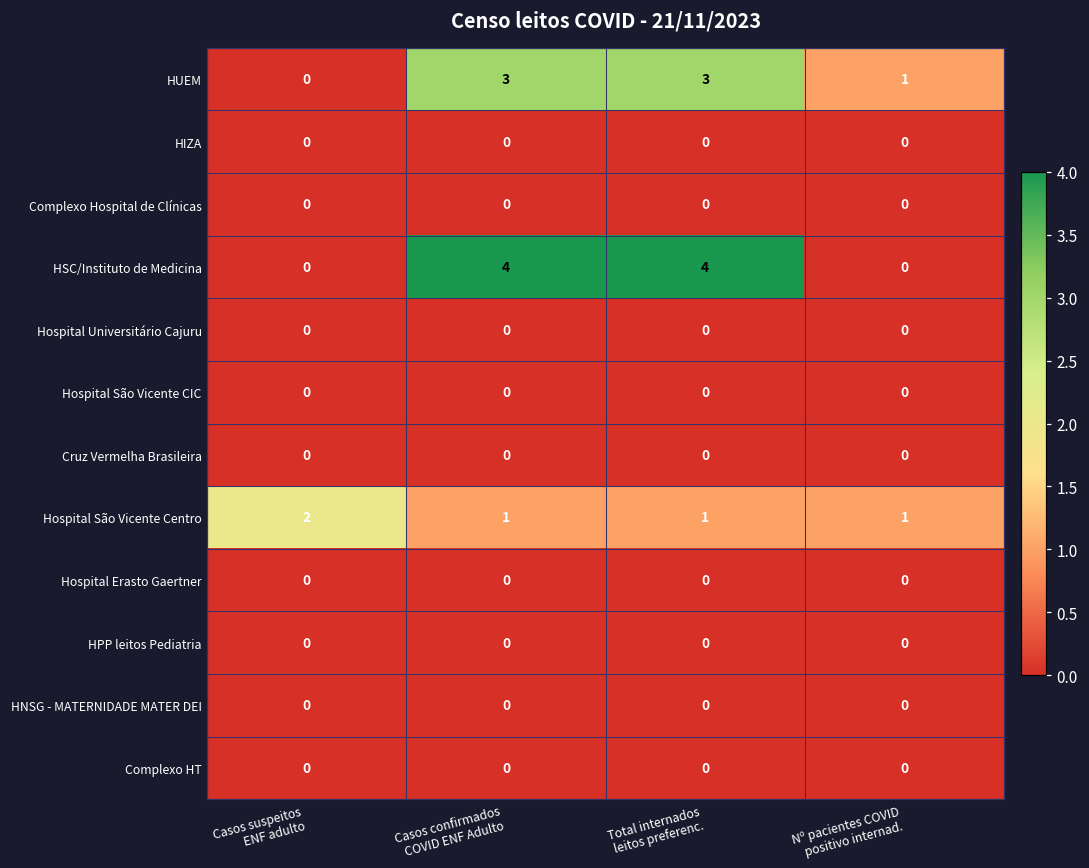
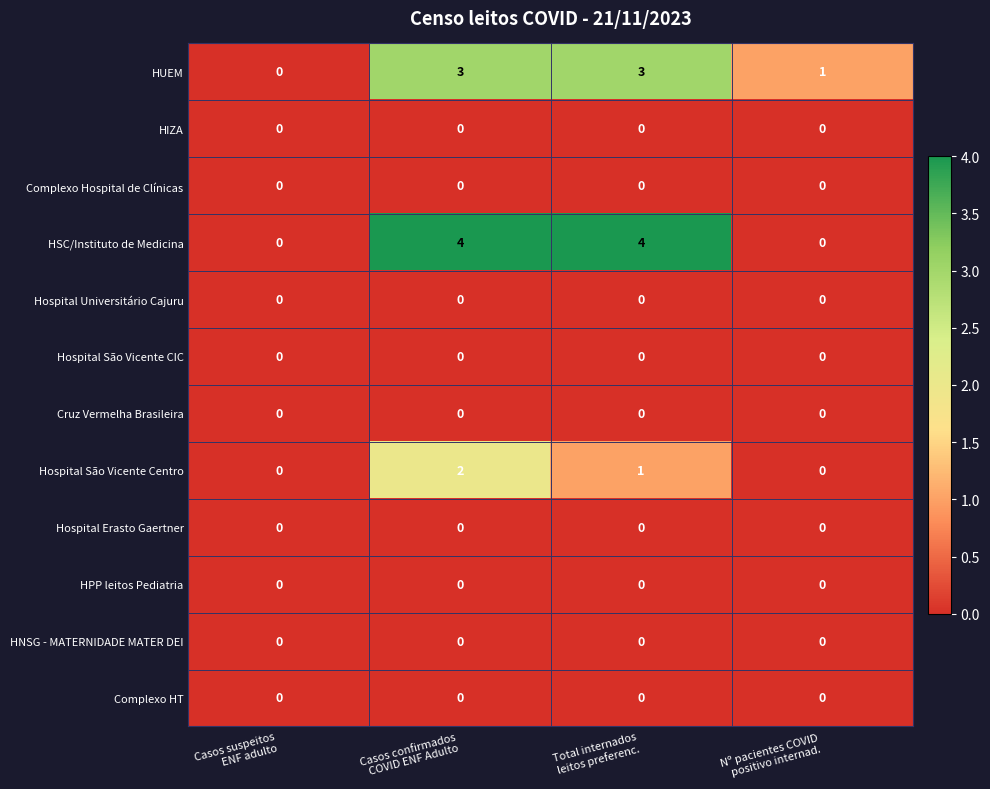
Hospital São Vicente Centro, Casos suspeitos ENF adulto: 2 -> 0
Hospital São Vicente Centro, Casos confirmados COVID ENF Adulto: 1 -> 2
Hospital São Vicente Centro, Nº pacientes COVID positivo internad.: 1 -> 0
